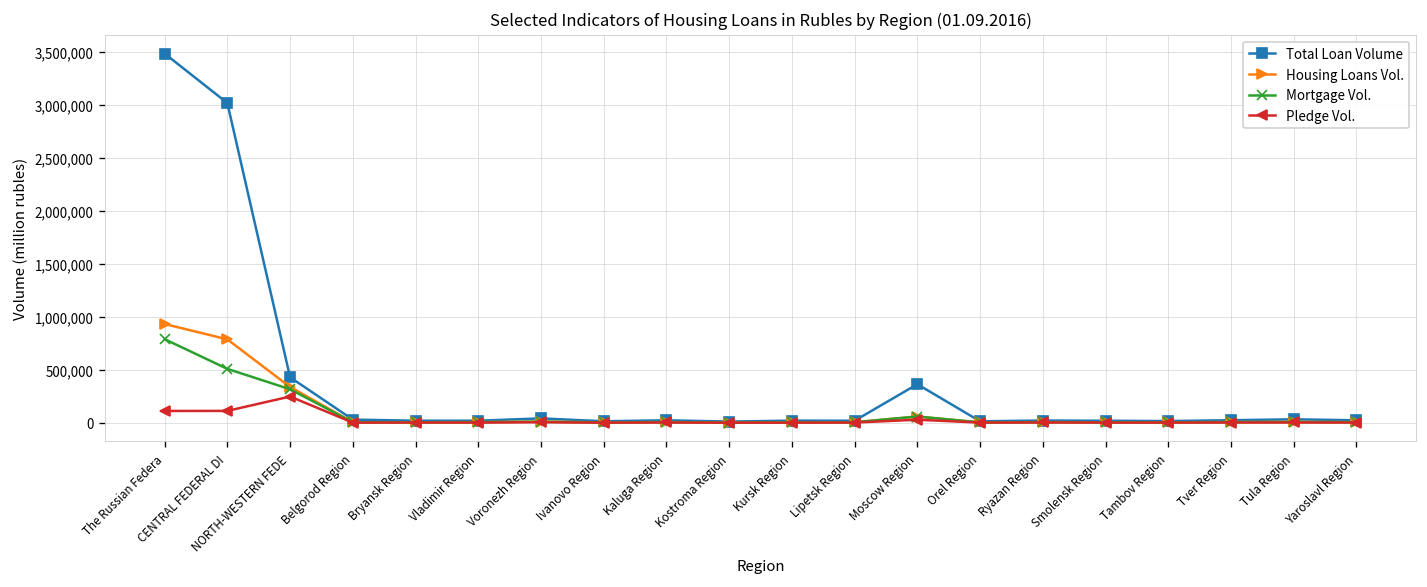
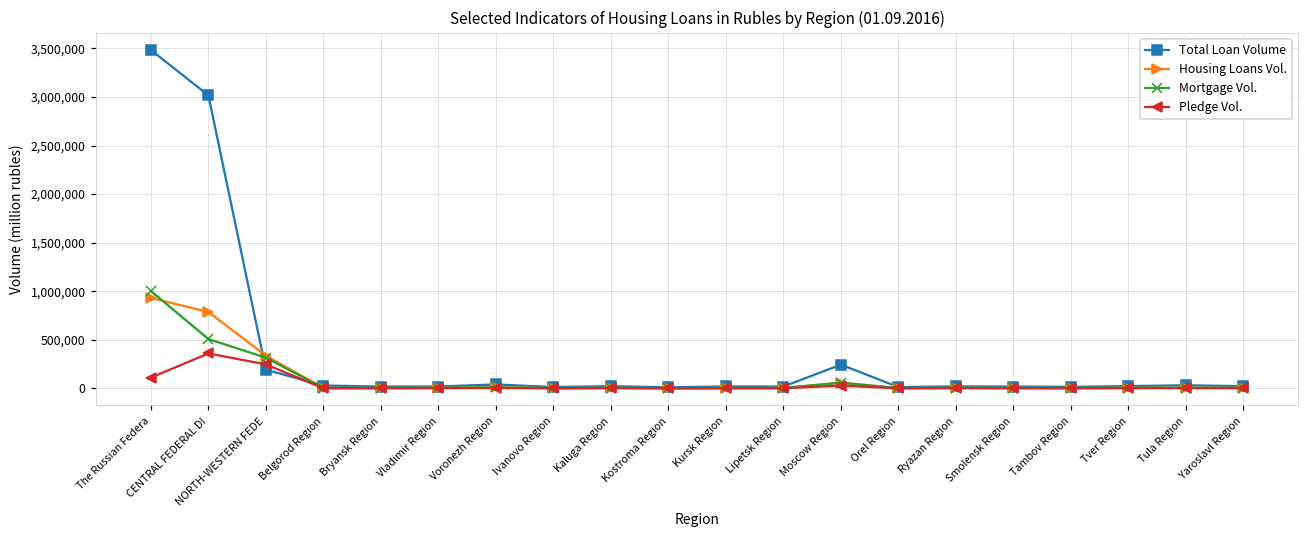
Mortgage Vol., The Russian Federa: 800,000 -> 1,000,000
Pledge Vol., CENTRAL FEDERAL DI: 100,000 -> 400,000
Total Loan Volume, NORTH-WESTERN FEDE: 400,000 -> 200,000
Total Loan Volume, Moscow Region: 400,000 -> 200,000
